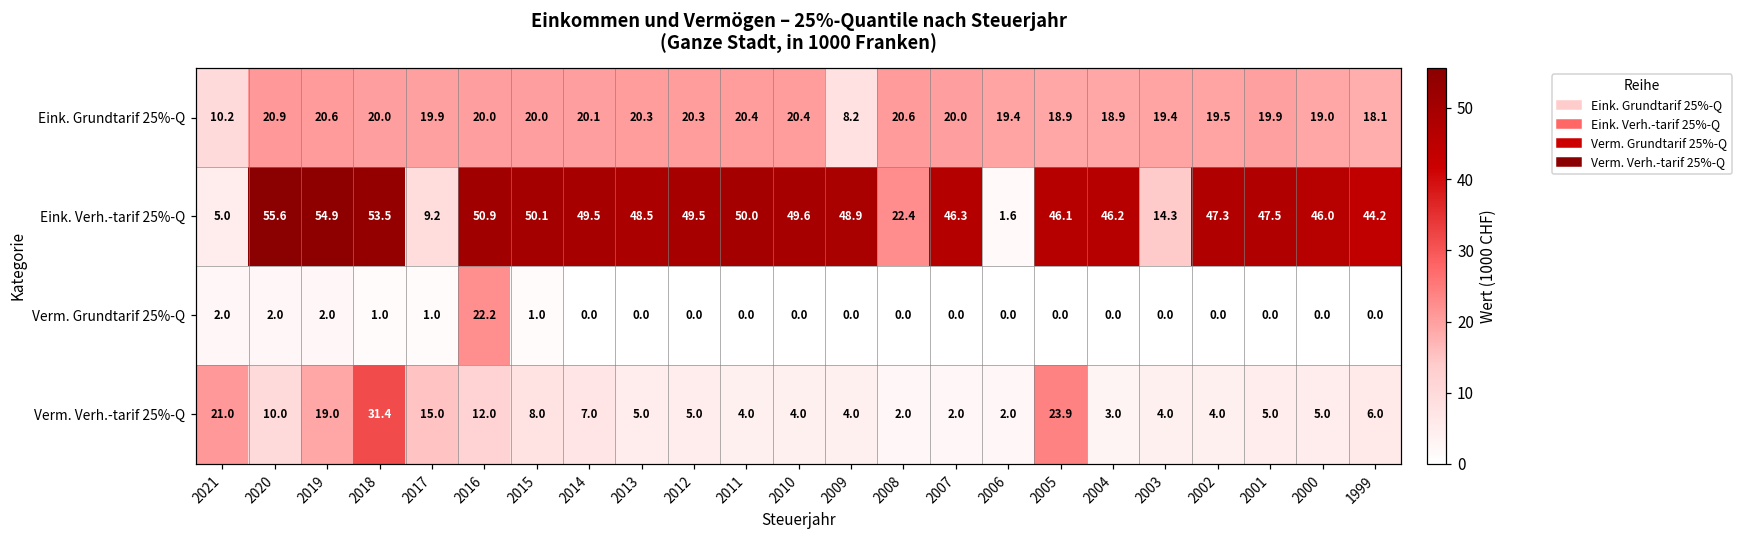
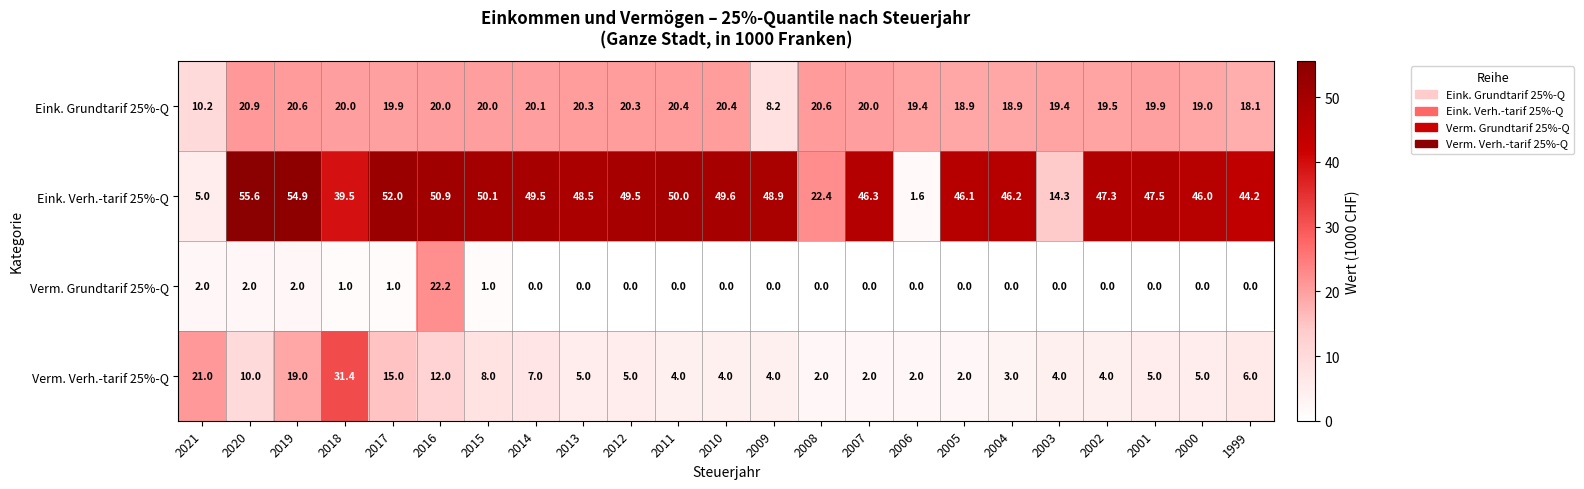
Eink. Verh.-tarif 25%-Q, 2018: 53.5 -> 39.5
Eink. Verh.-tarif 25%-Q, 2017: 9.2 -> 52.0
Verm. Verh.-tarif 25%-Q, 2005: 23.9 -> 2.0
